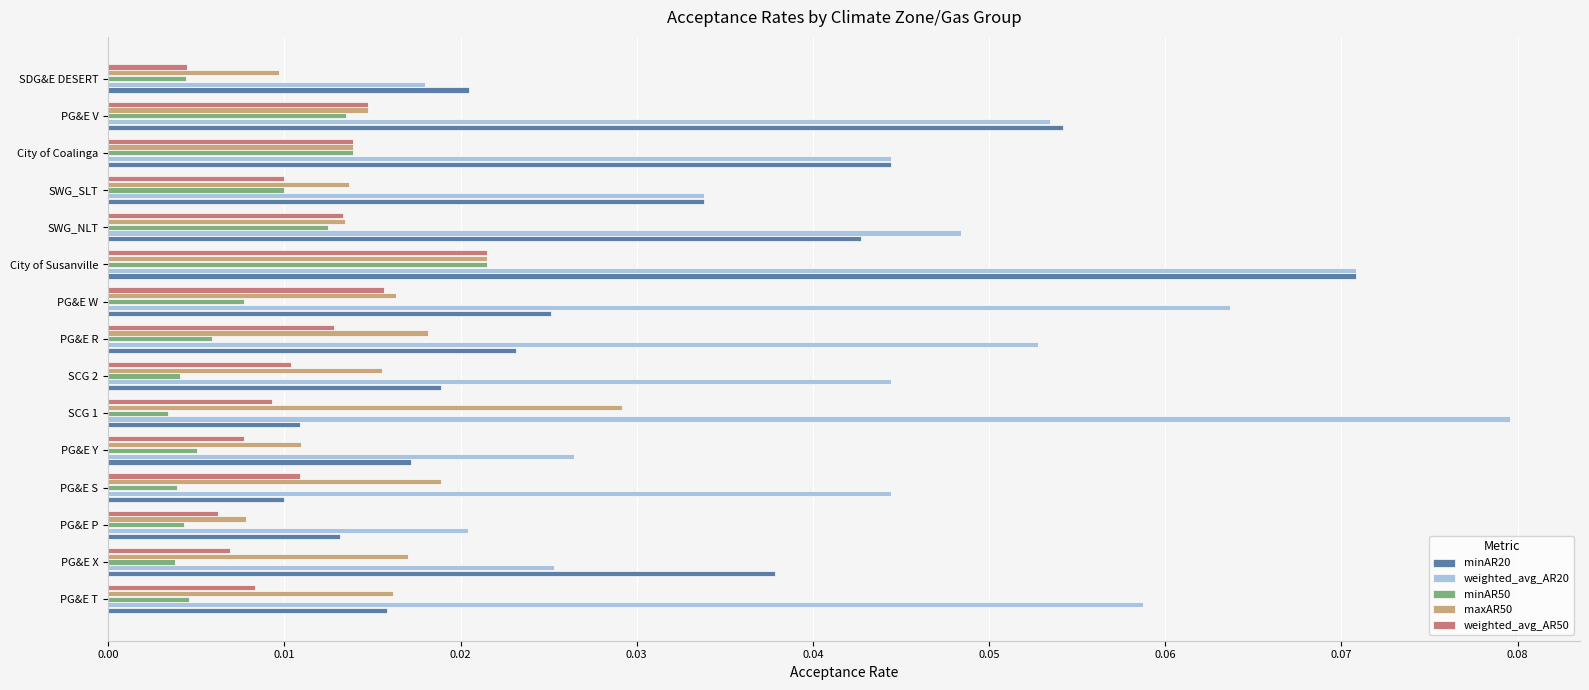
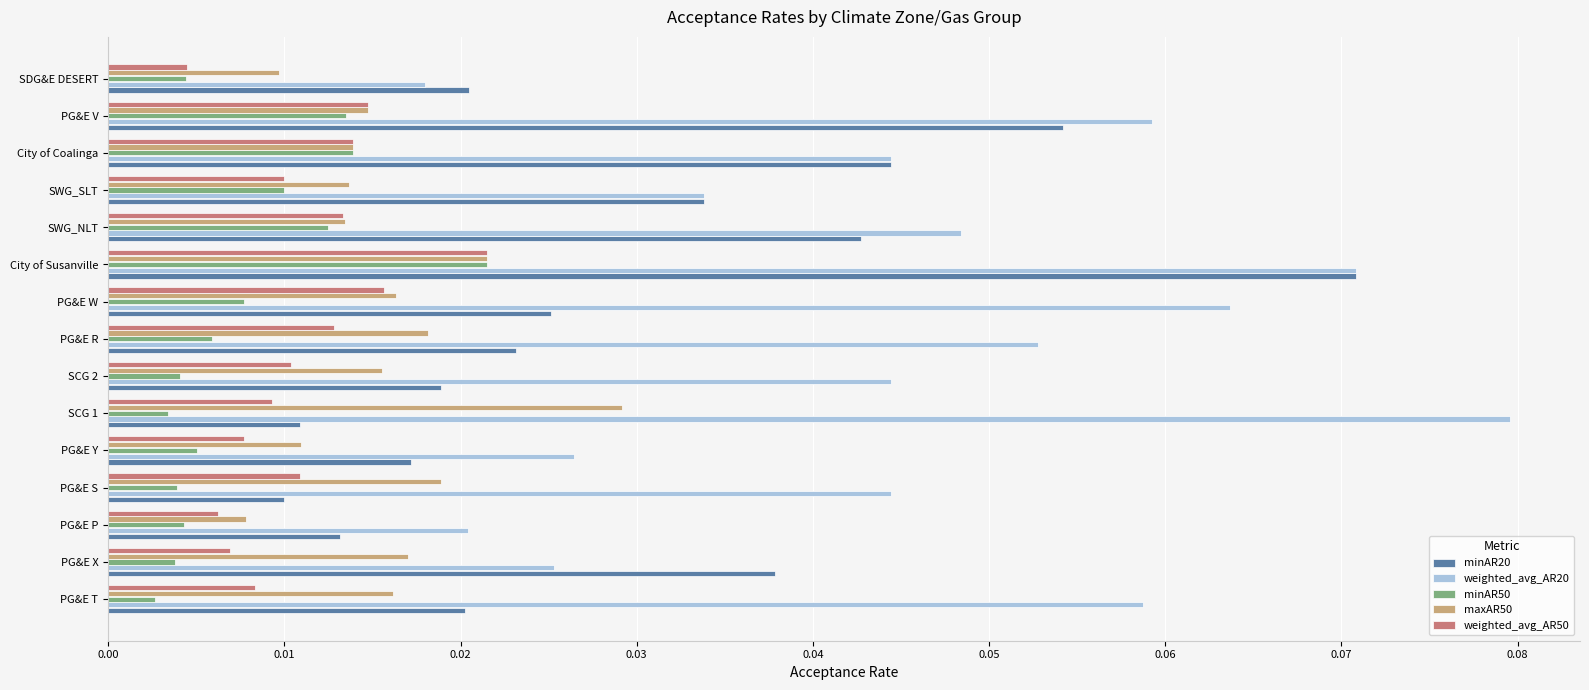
weighted_avg_AR20, PG&E V: 0.0535 -> 0.0592
minAR50, PG&E T: 0.0046 -> 0.0026
minAR20, PG&E T: 0.0158 -> 0.0203
